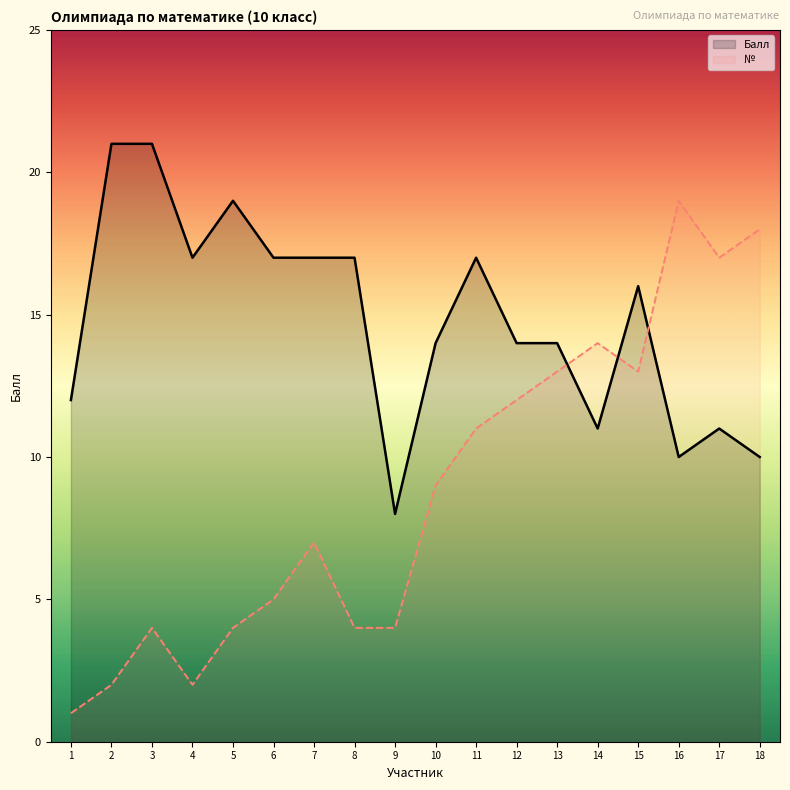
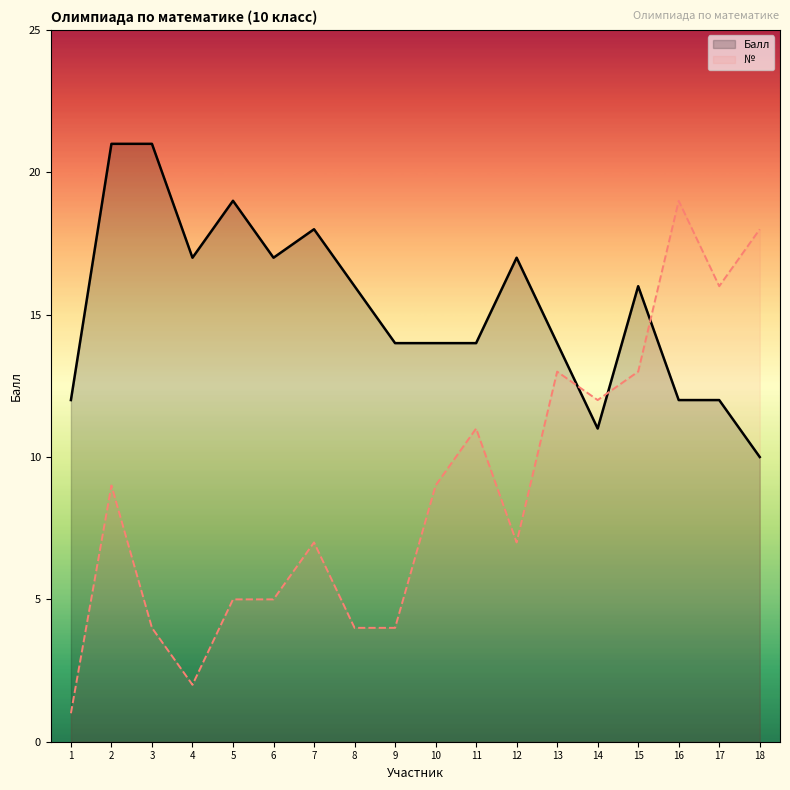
№, 2: 2 -> 9
№, 5: 4 -> 5
Балл, 7: 17 -> 18
Балл, 8: 17 -> 16
Балл, 9: 8 -> 14
Балл, 11: 17 -> 14
Балл, 12: 14 -> 17
№, 12: 12 -> 7
№, 14: 14 -> 12
Балл, 16: 10 -> 12
Балл, 17: 11 -> 12
№, 17: 17 -> 16
